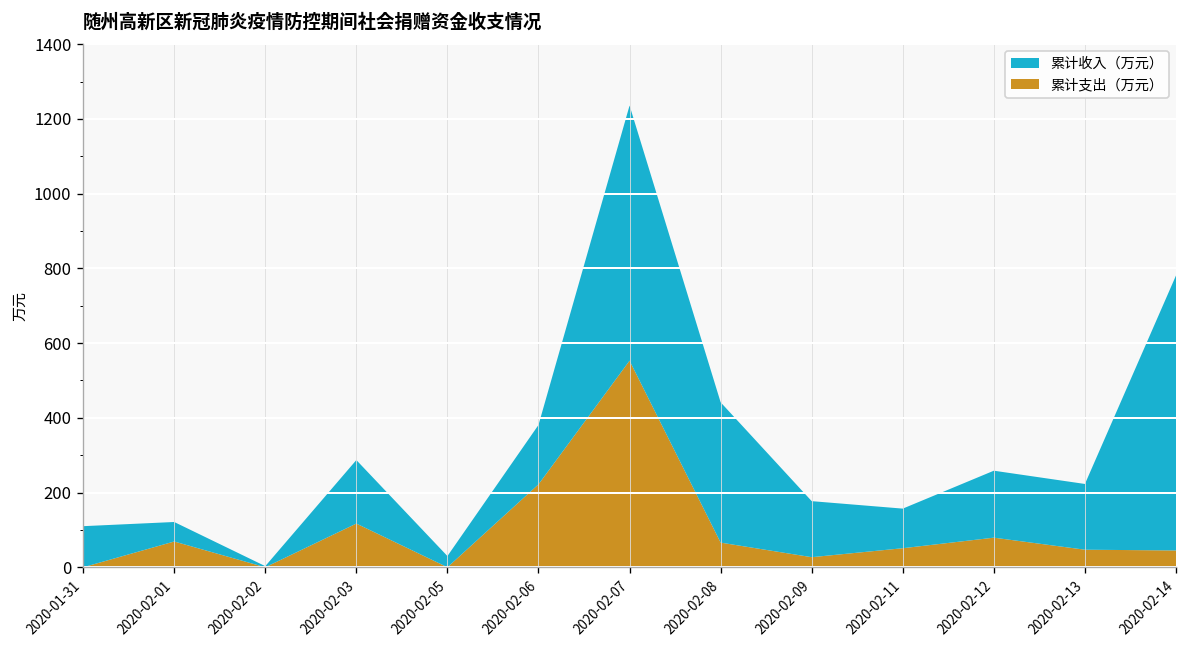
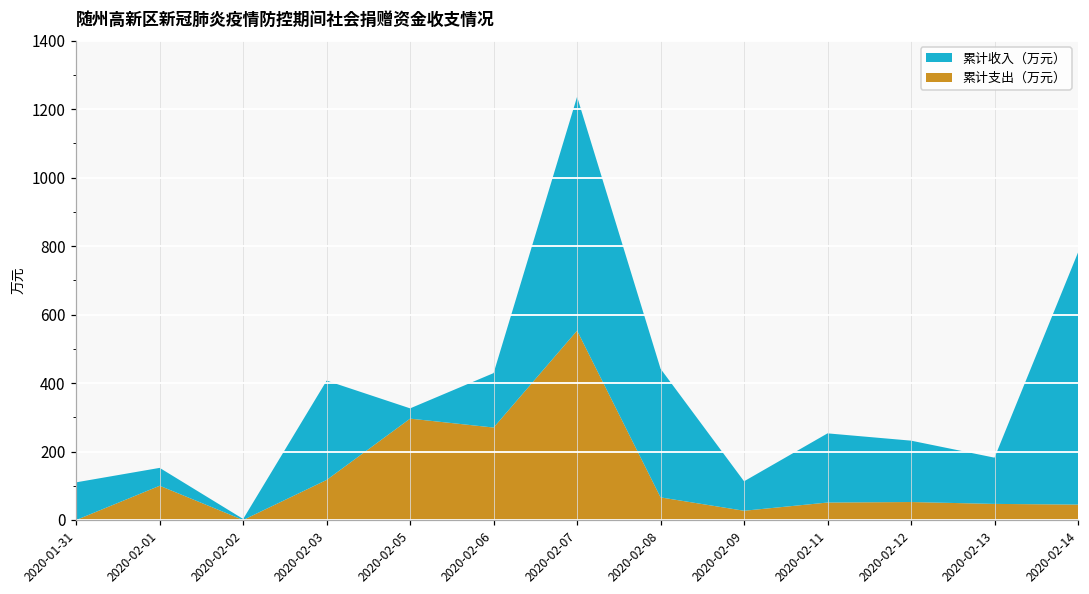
累计支出（万元）, 2020-02-01: 70 -> 100
累计收入（万元）, 2020-02-03: 170 -> 290
累计支出（万元）, 2020-02-05: 0 -> 300
累计支出（万元）, 2020-02-06: 220 -> 270
累计收入（万元）, 2020-02-09: 150 -> 90
累计收入（万元）, 2020-02-11: 110 -> 200
累计支出（万元）, 2020-02-12: 80 -> 50
累计收入（万元）, 2020-02-13: 180 -> 140
